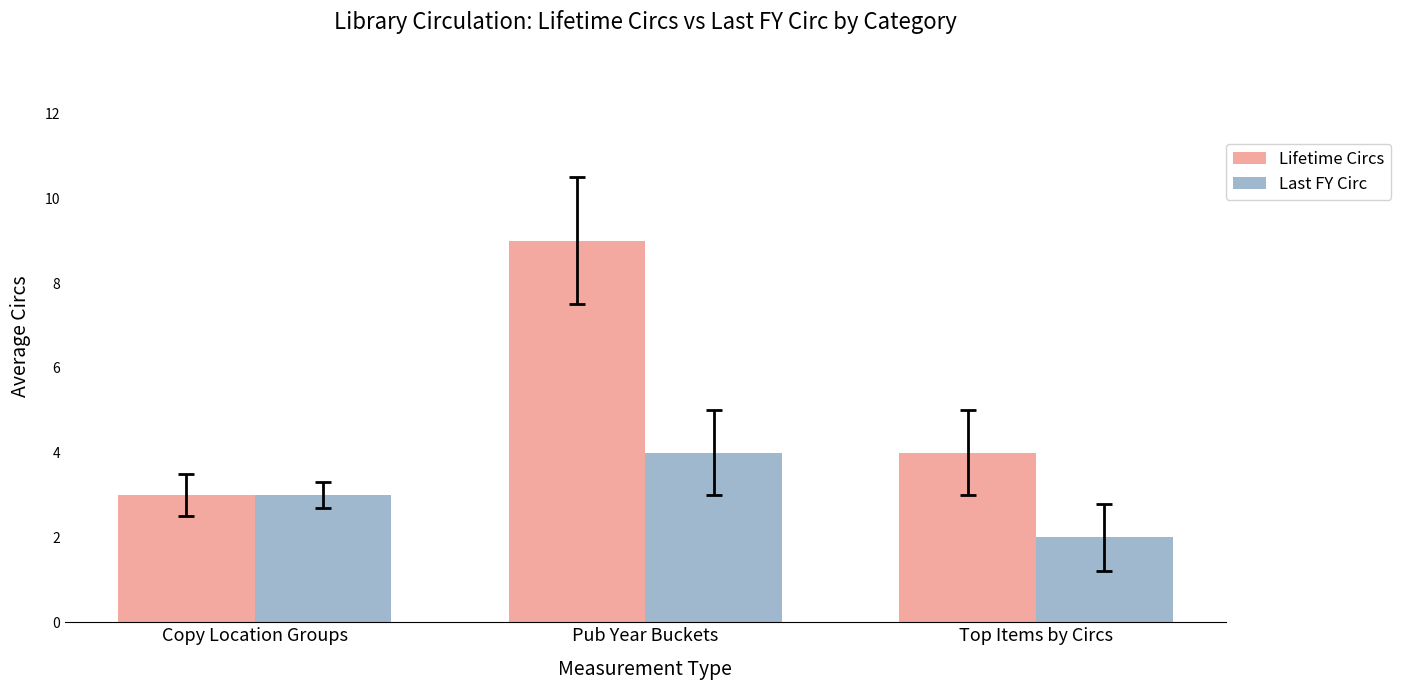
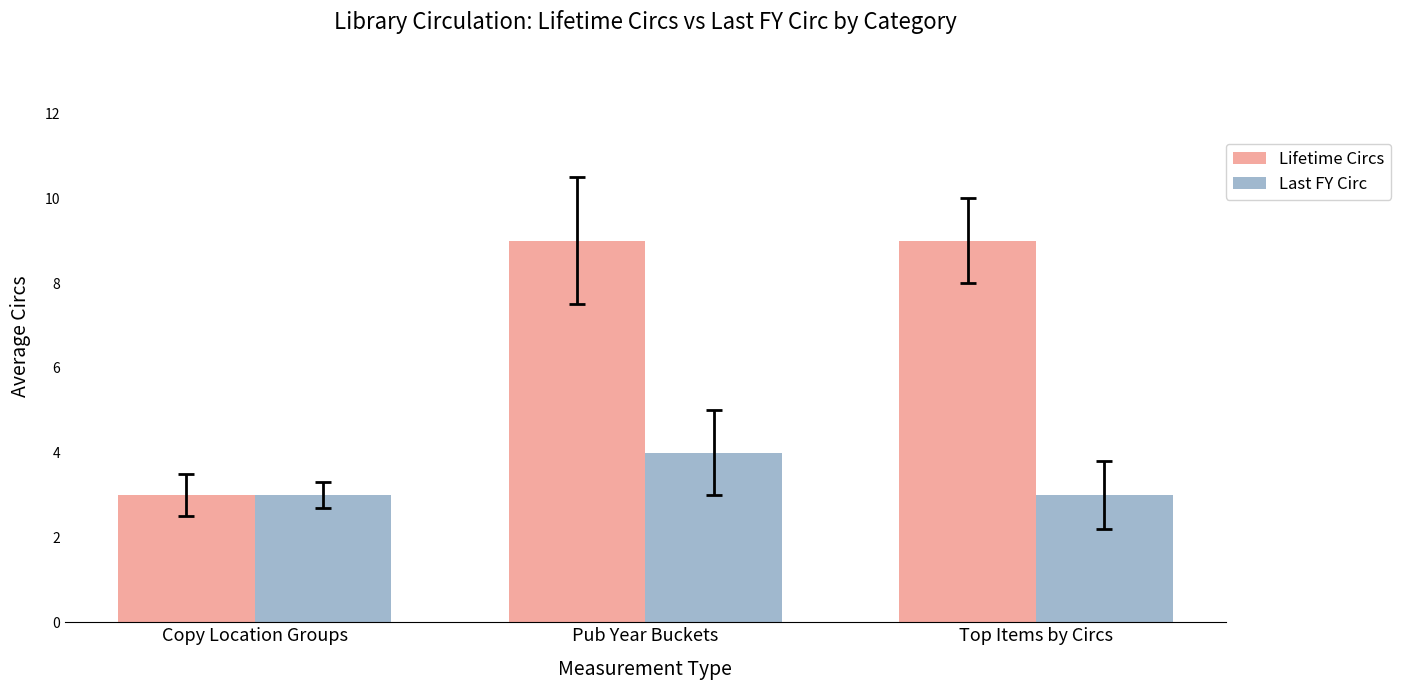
Lifetime Circs, Top Items by Circs: 4 -> 9
Last FY Circ, Top Items by Circs: 2 -> 3
